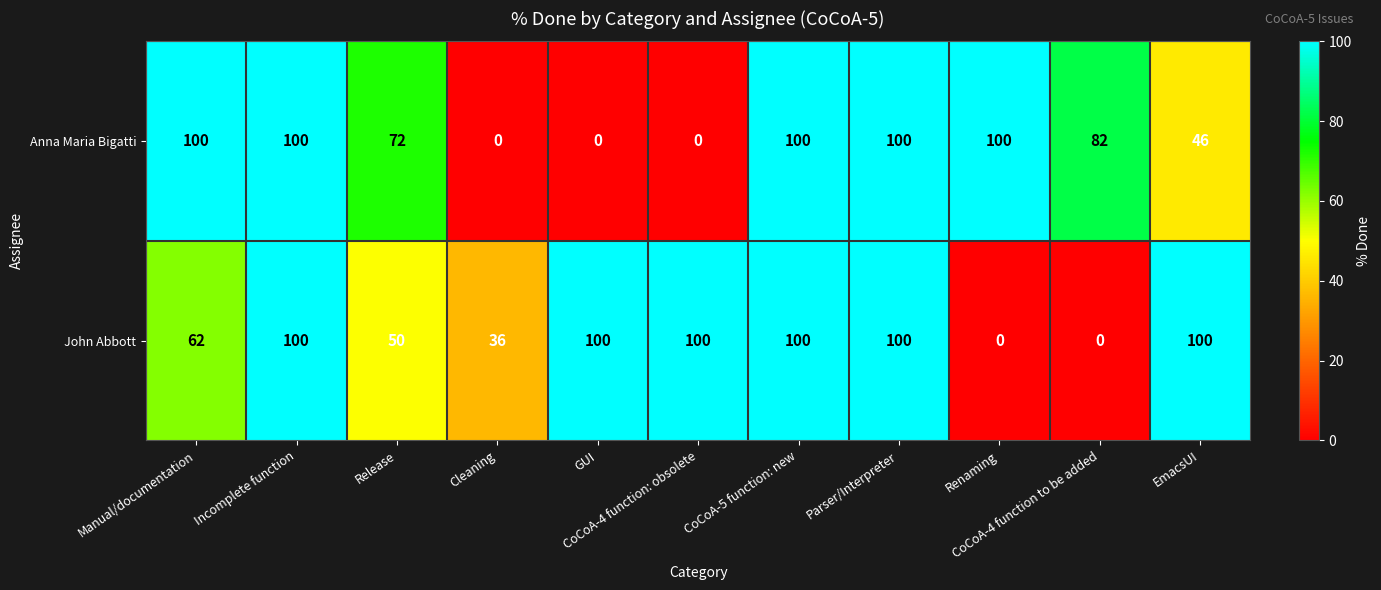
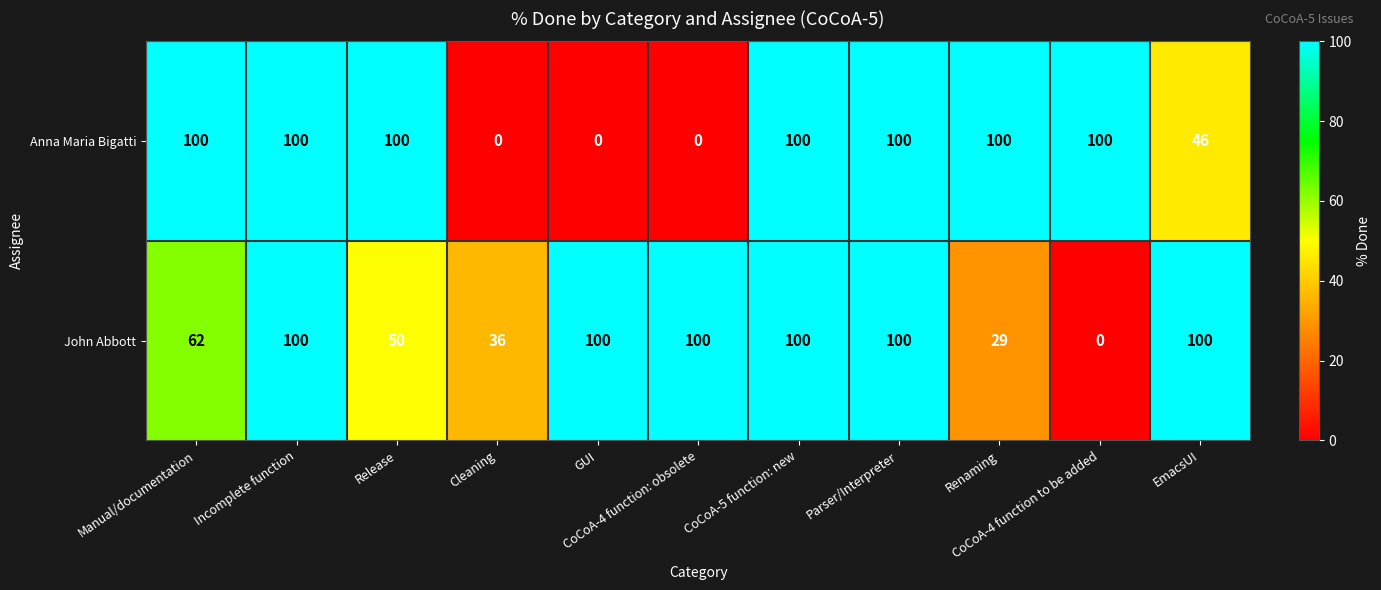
Anna Maria Bigatti, Release: 72 -> 100
Anna Maria Bigatti, CoCoA-4 function to be added: 82 -> 100
John Abbott, Renaming: 0 -> 29
